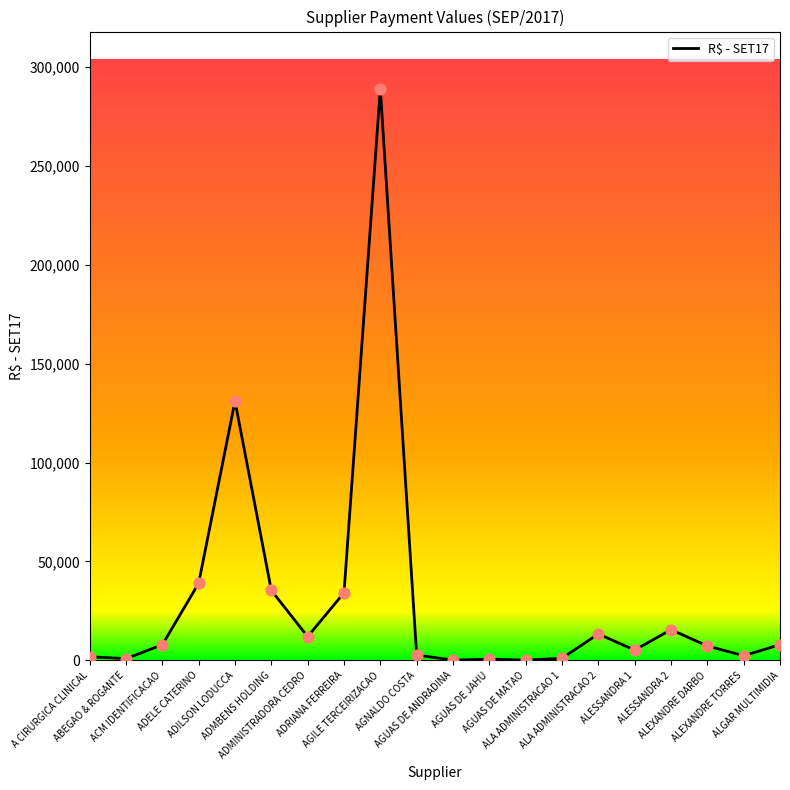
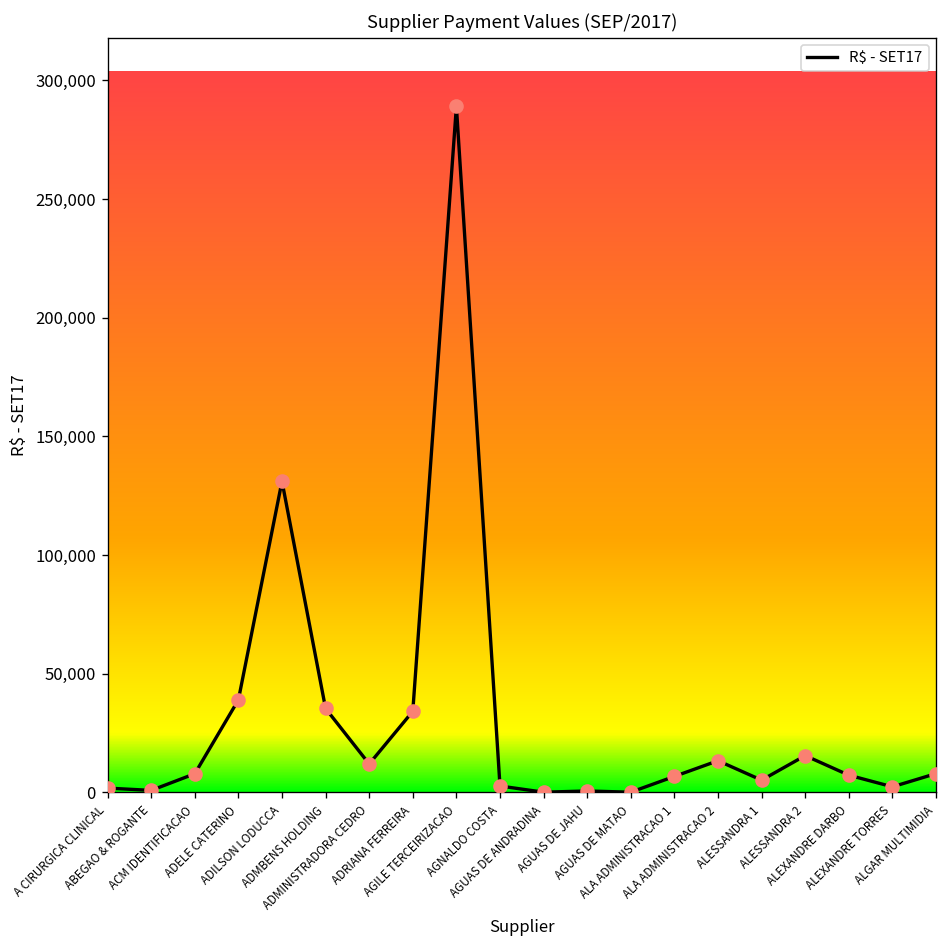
ALA ADMINISTRACAO 1: 1,000 -> 7,000
